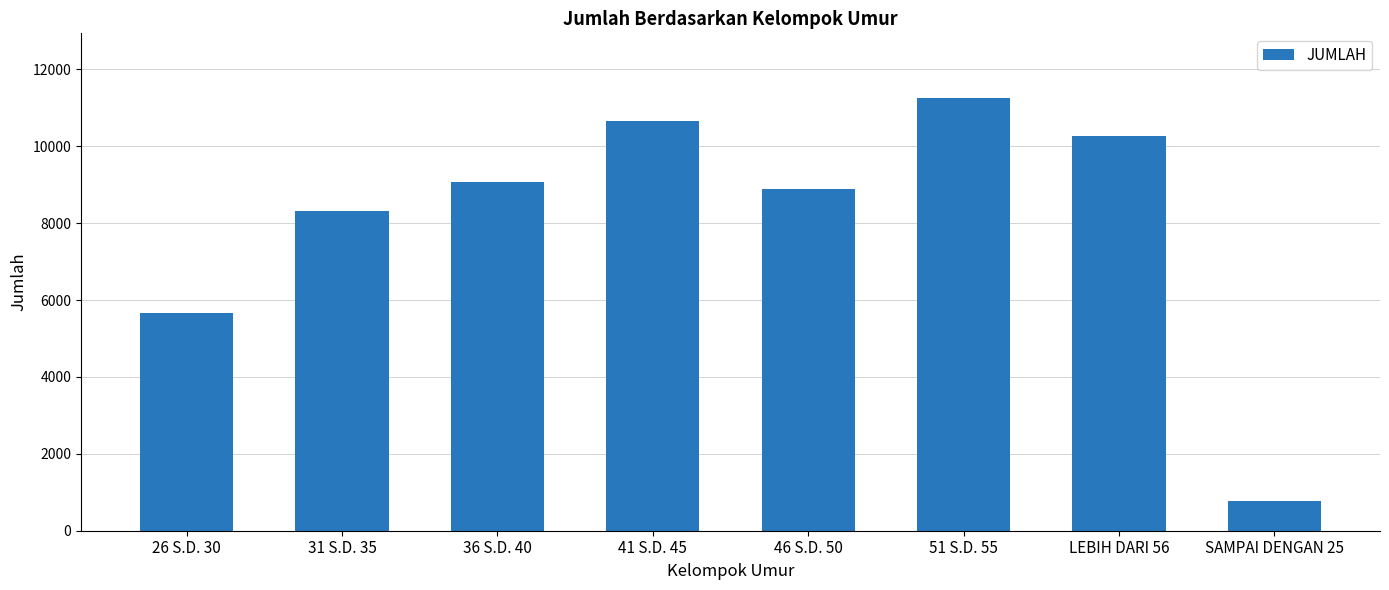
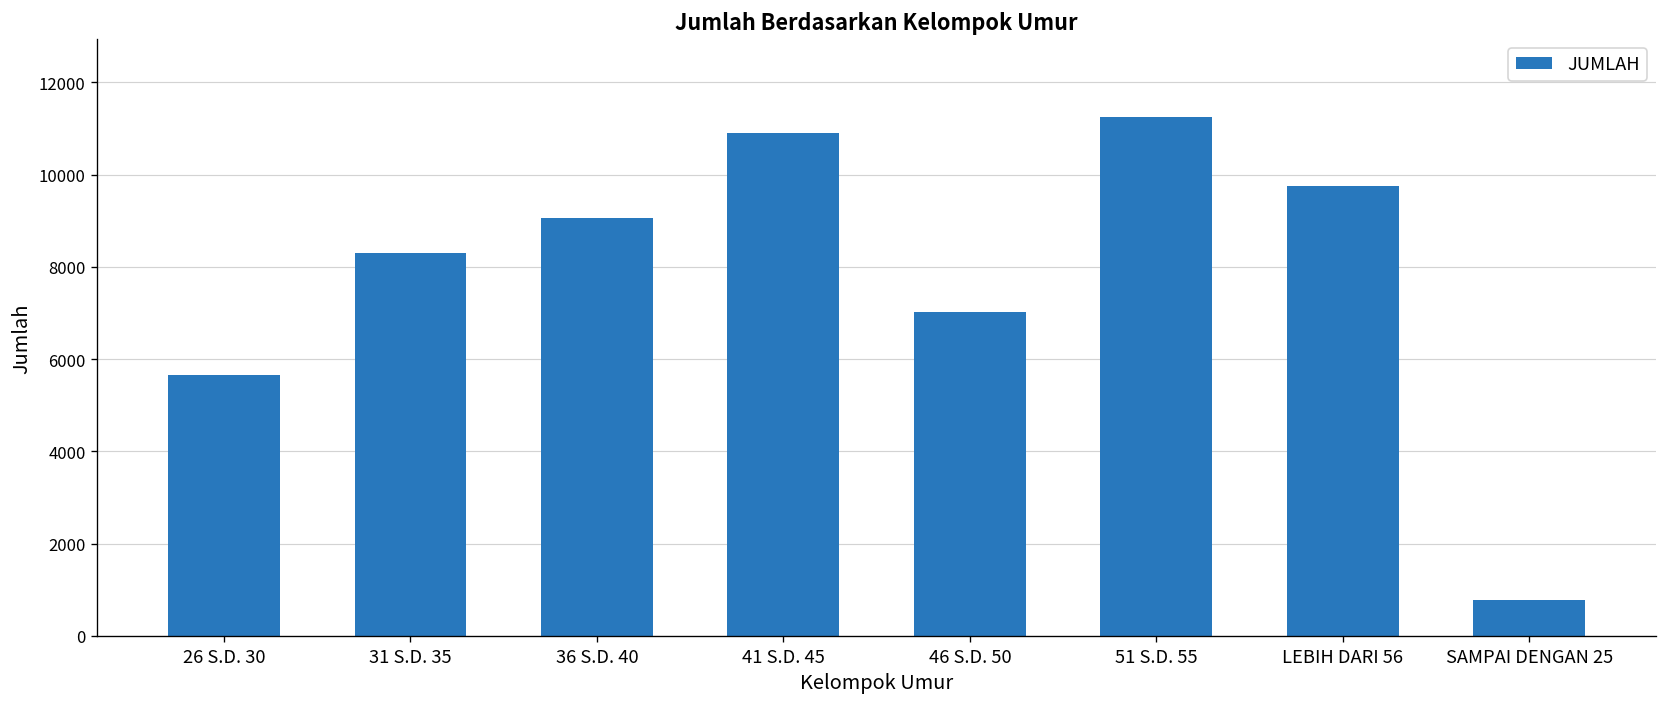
41 S.D. 45: 10700 -> 10900
46 S.D. 50: 8900 -> 7000
LEBIH DARI 56: 10300 -> 9800
